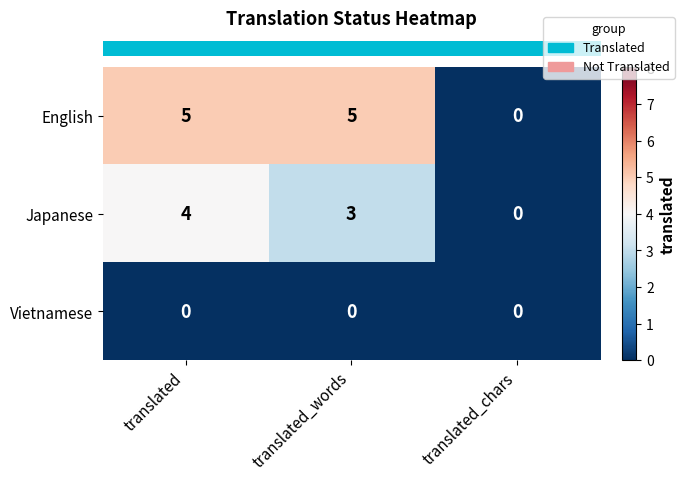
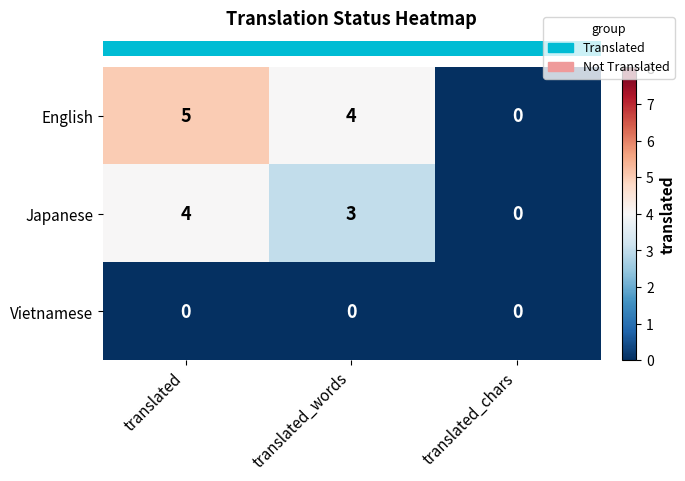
English, translated_words: 5 -> 4
